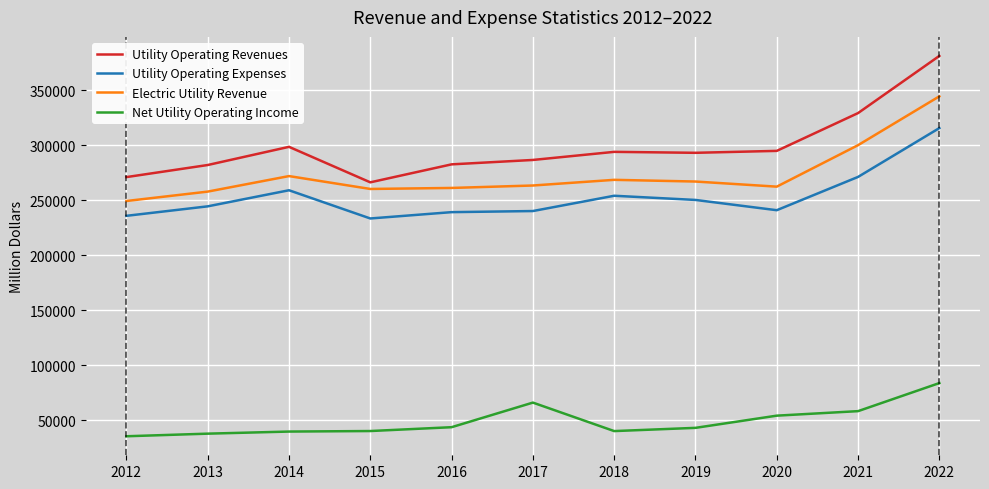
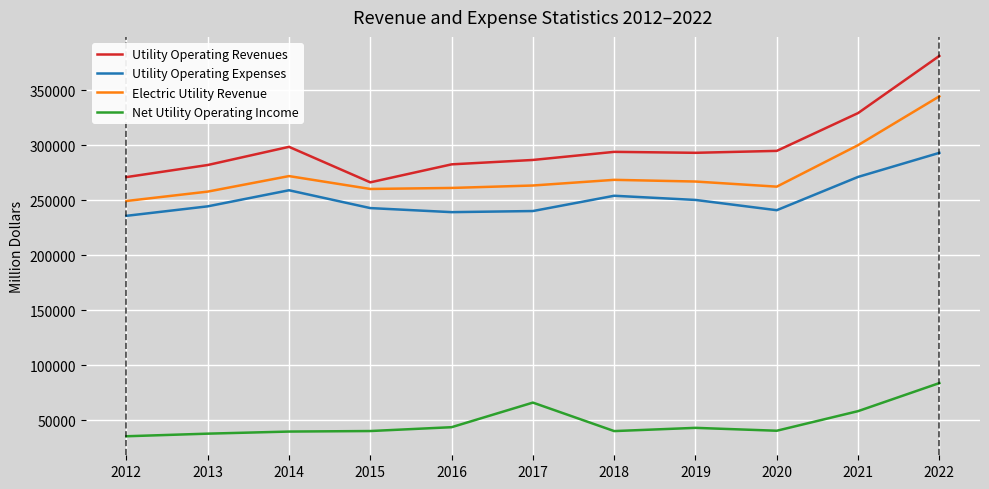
Utility Operating Expenses, 2015: 233000 -> 243000
Net Utility Operating Income, 2020: 54000 -> 40000
Utility Operating Expenses, 2022: 315000 -> 293000
